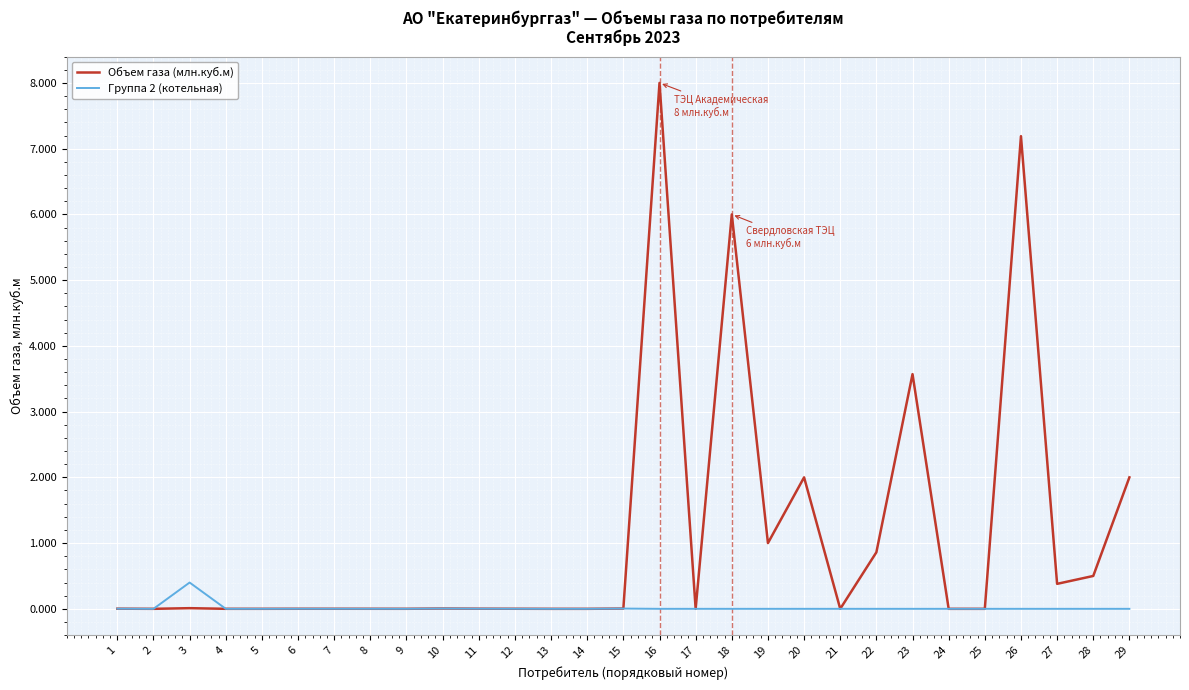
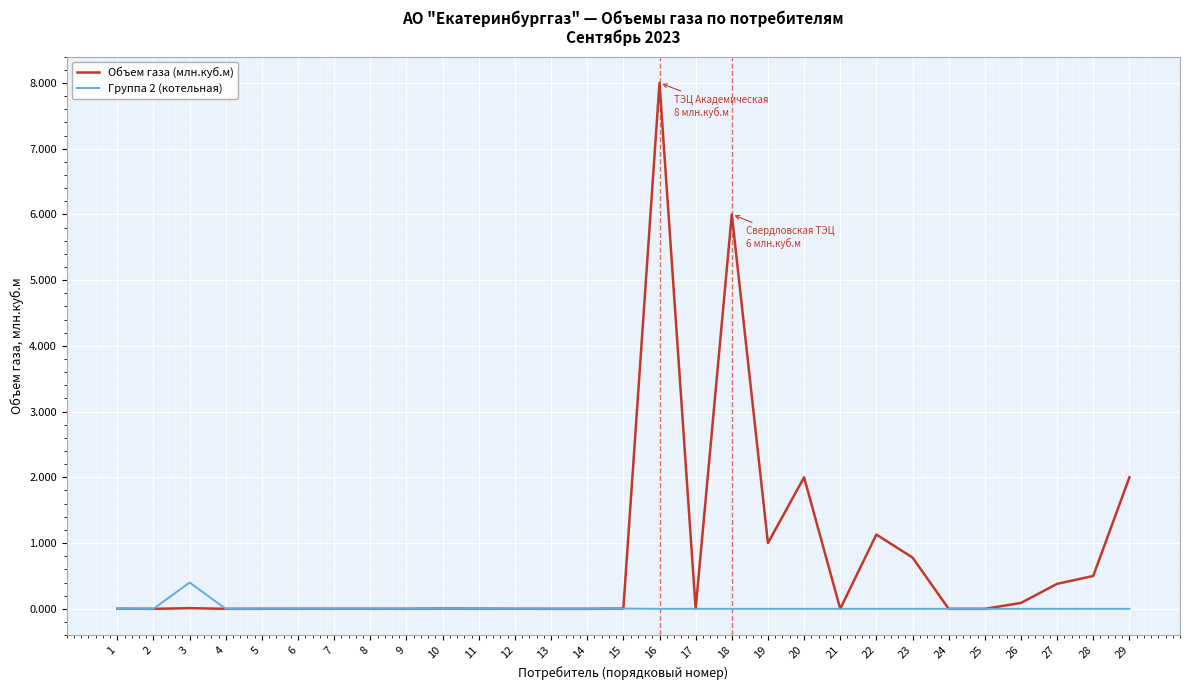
Объем газа (млн.куб.м), 22: 0.9 -> 1.1
Объем газа (млн.куб.м), 23: 3.6 -> 0.8
Объем газа (млн.куб.м), 26: 7.2 -> 0.1
